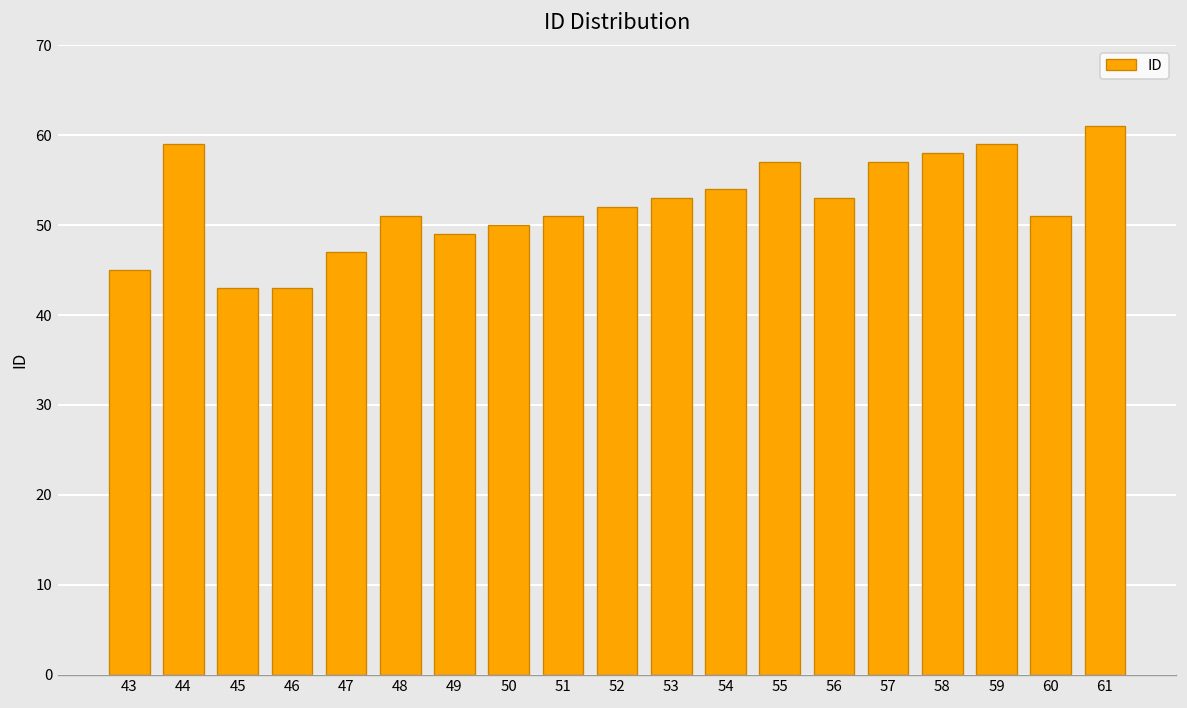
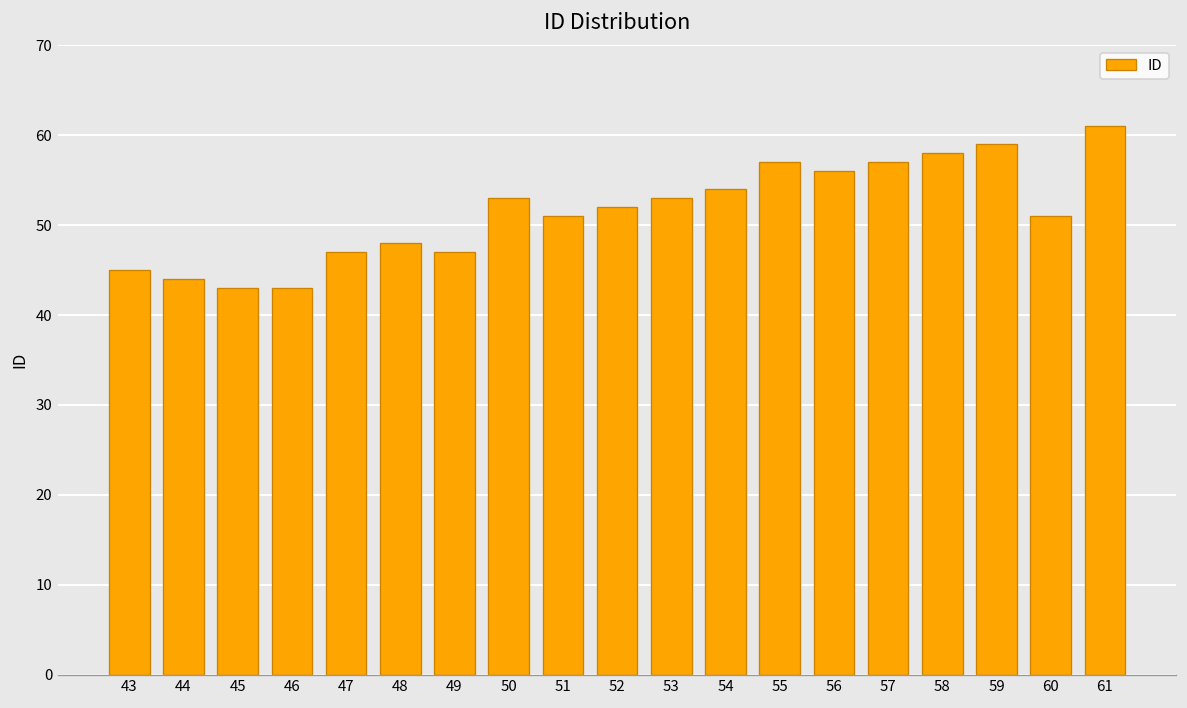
44: 59 -> 44
48: 51 -> 48
49: 49 -> 47
50: 50 -> 53
56: 53 -> 56
